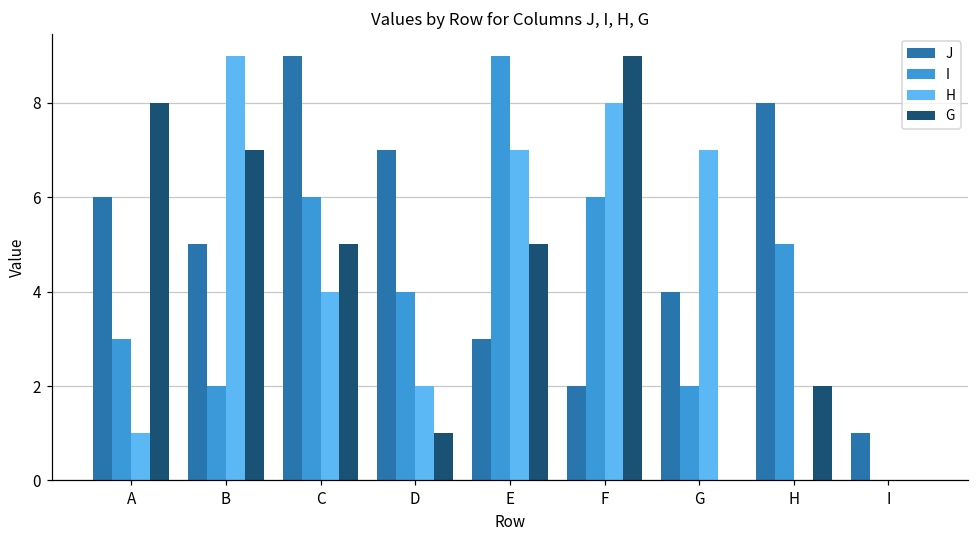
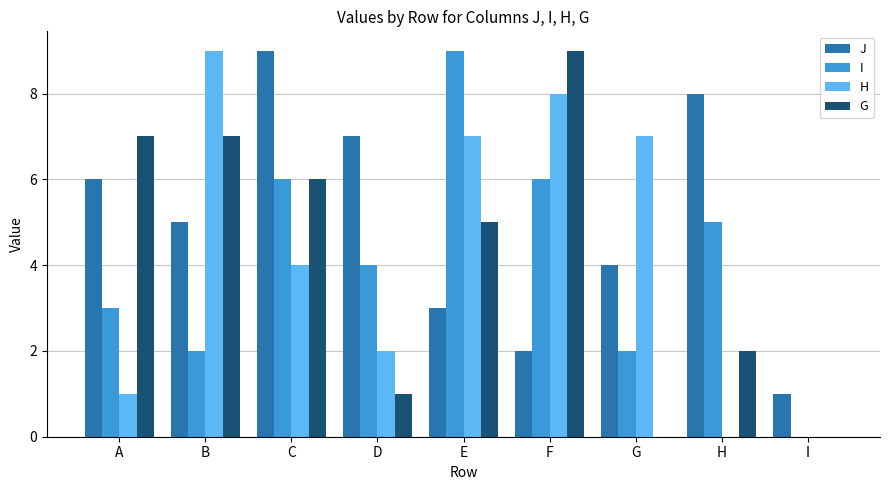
G, A: 8 -> 7
G, C: 5 -> 6
